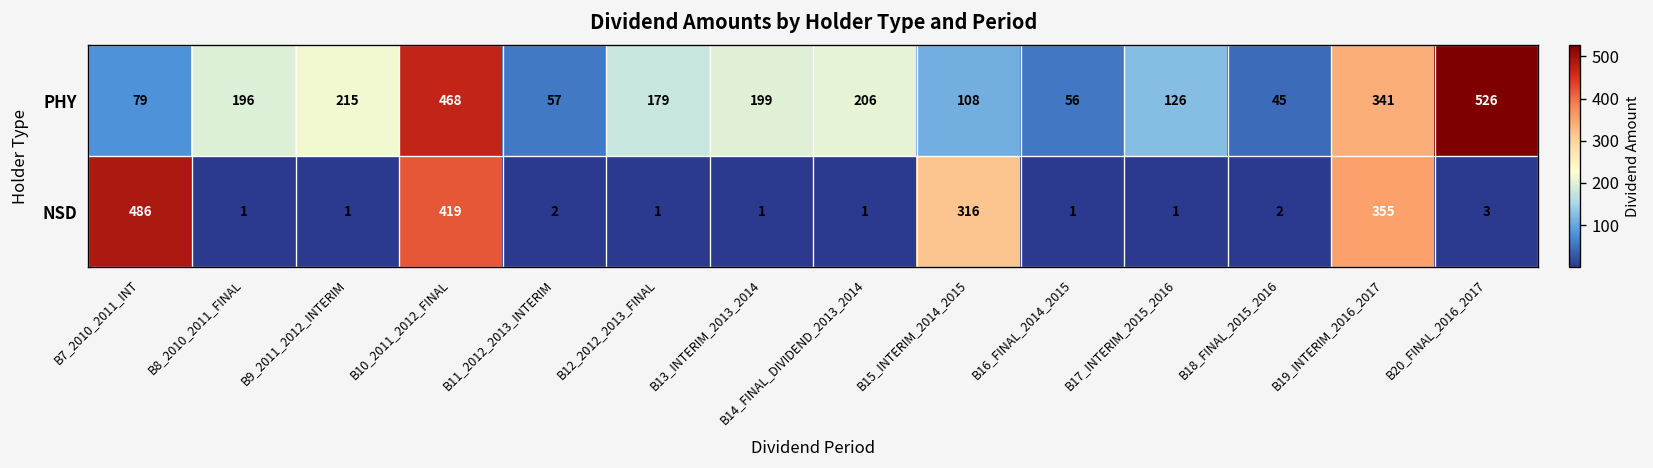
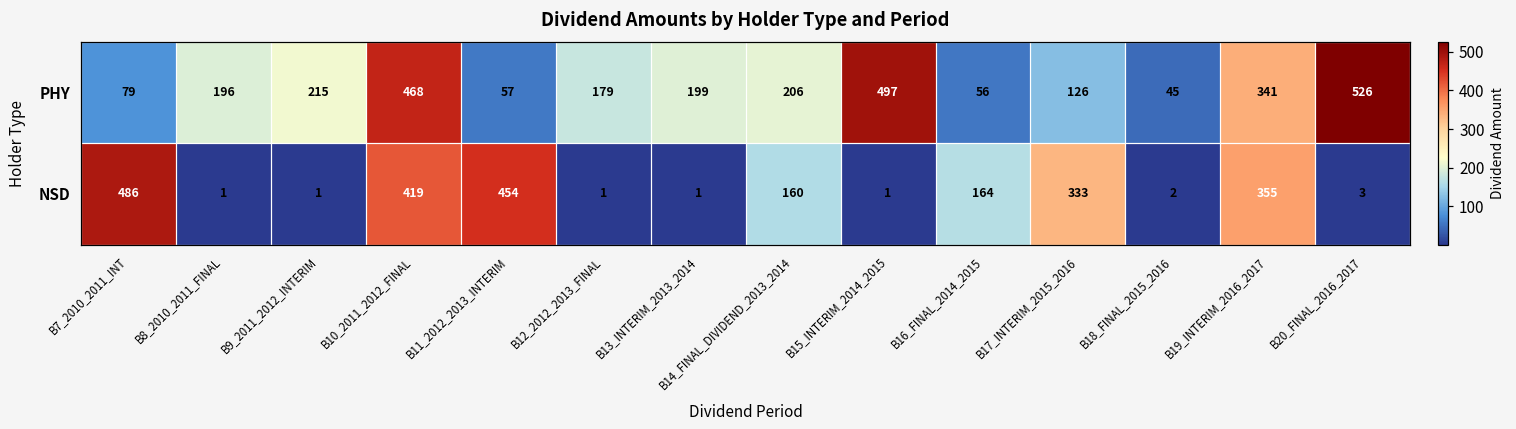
PHY, B15_INTERIM_2014_2015: 108 -> 497
NSD, B11_2012_2013_INTERIM: 2 -> 454
NSD, B14_FINAL_DIVIDEND_2013_2014: 1 -> 160
NSD, B15_INTERIM_2014_2015: 316 -> 1
NSD, B16_FINAL_2014_2015: 1 -> 164
NSD, B17_INTERIM_2015_2016: 1 -> 333
